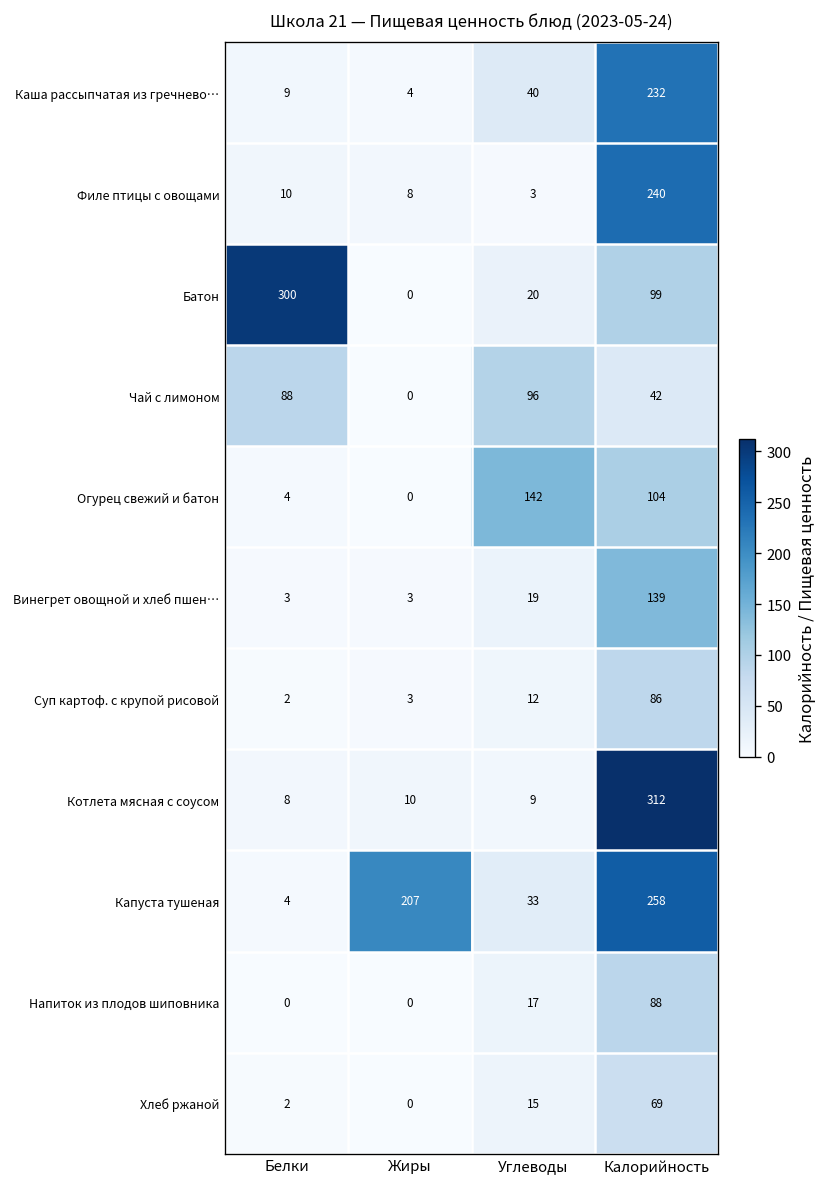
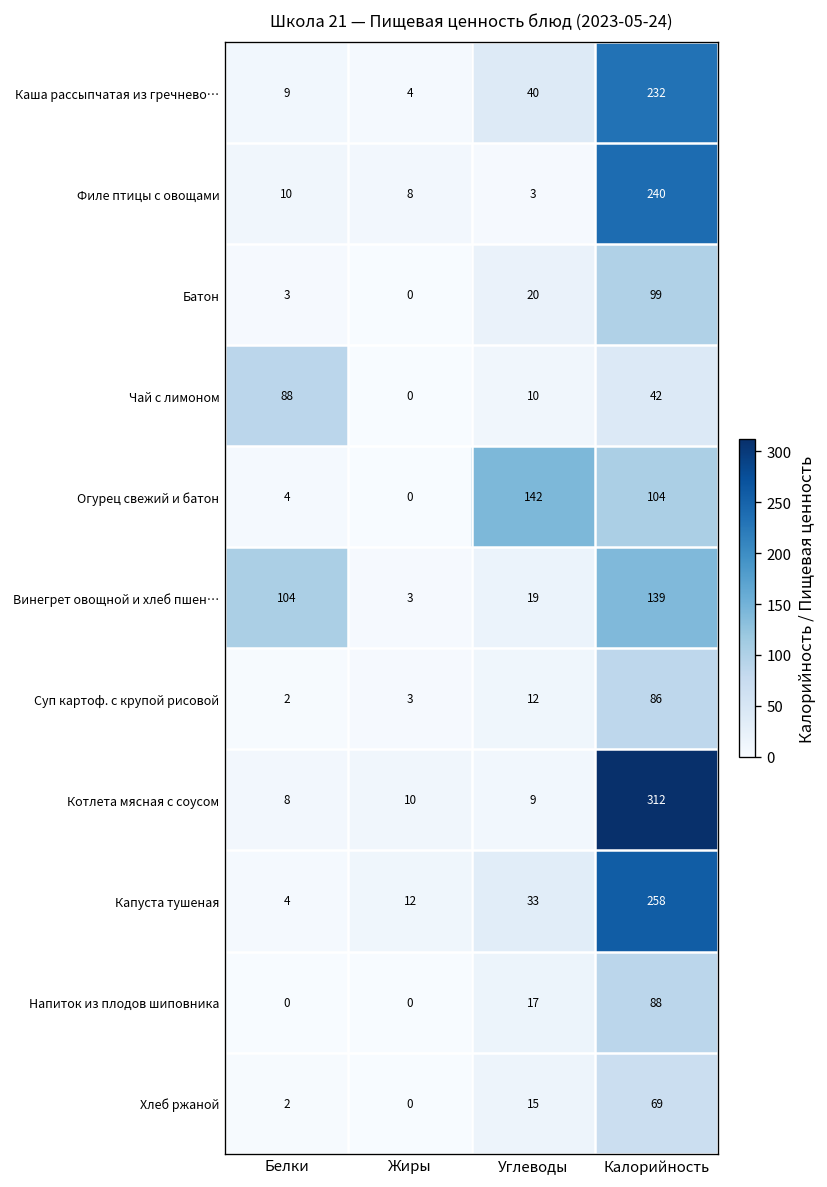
Батон, Белки: 300 -> 3
Чай с лимоном, Углеводы: 96 -> 10
Винегрет овощной и хлеб пшен…, Белки: 3 -> 104
Капуста тушеная, Жиры: 207 -> 12
